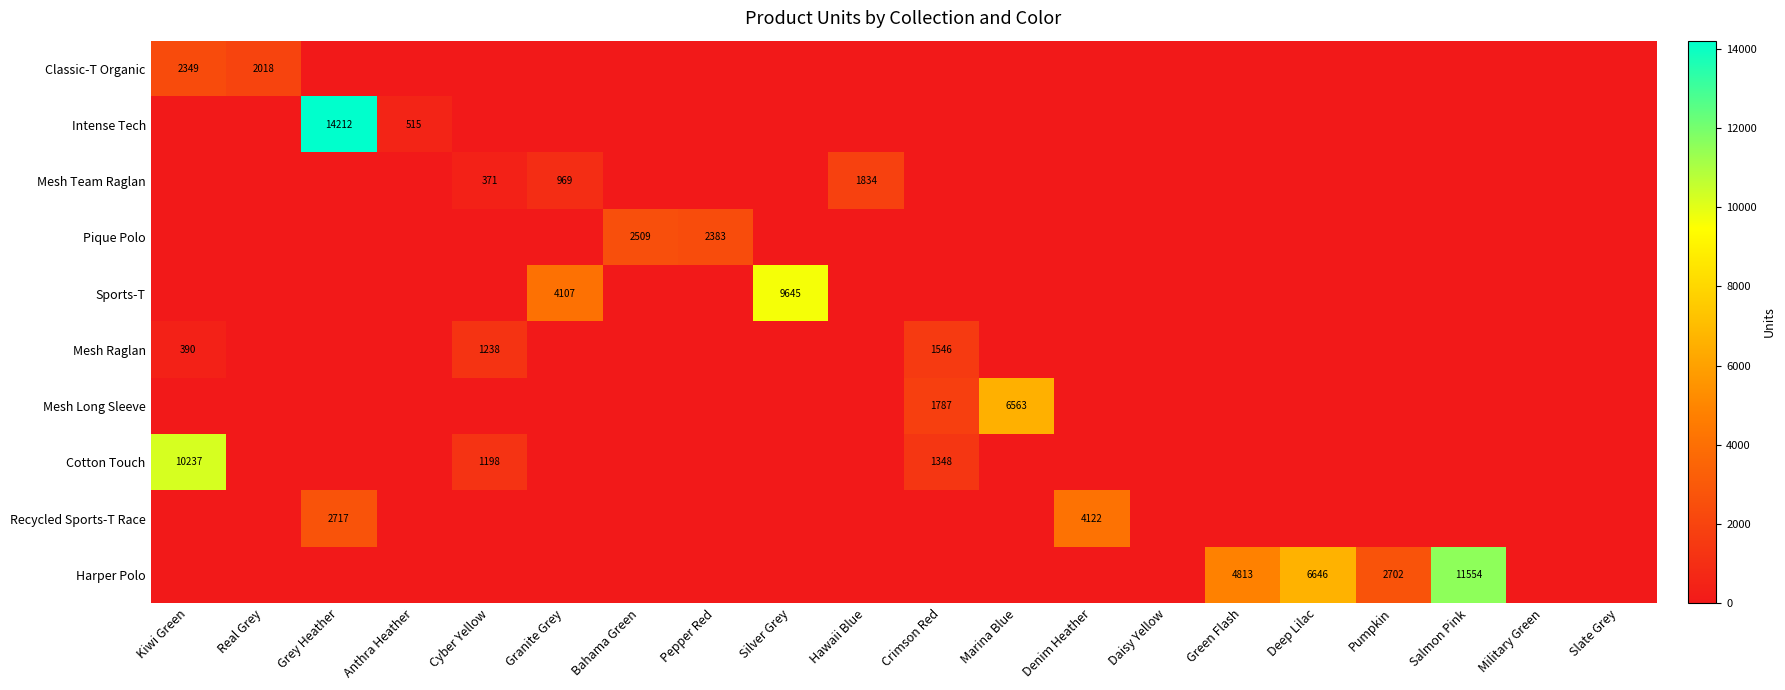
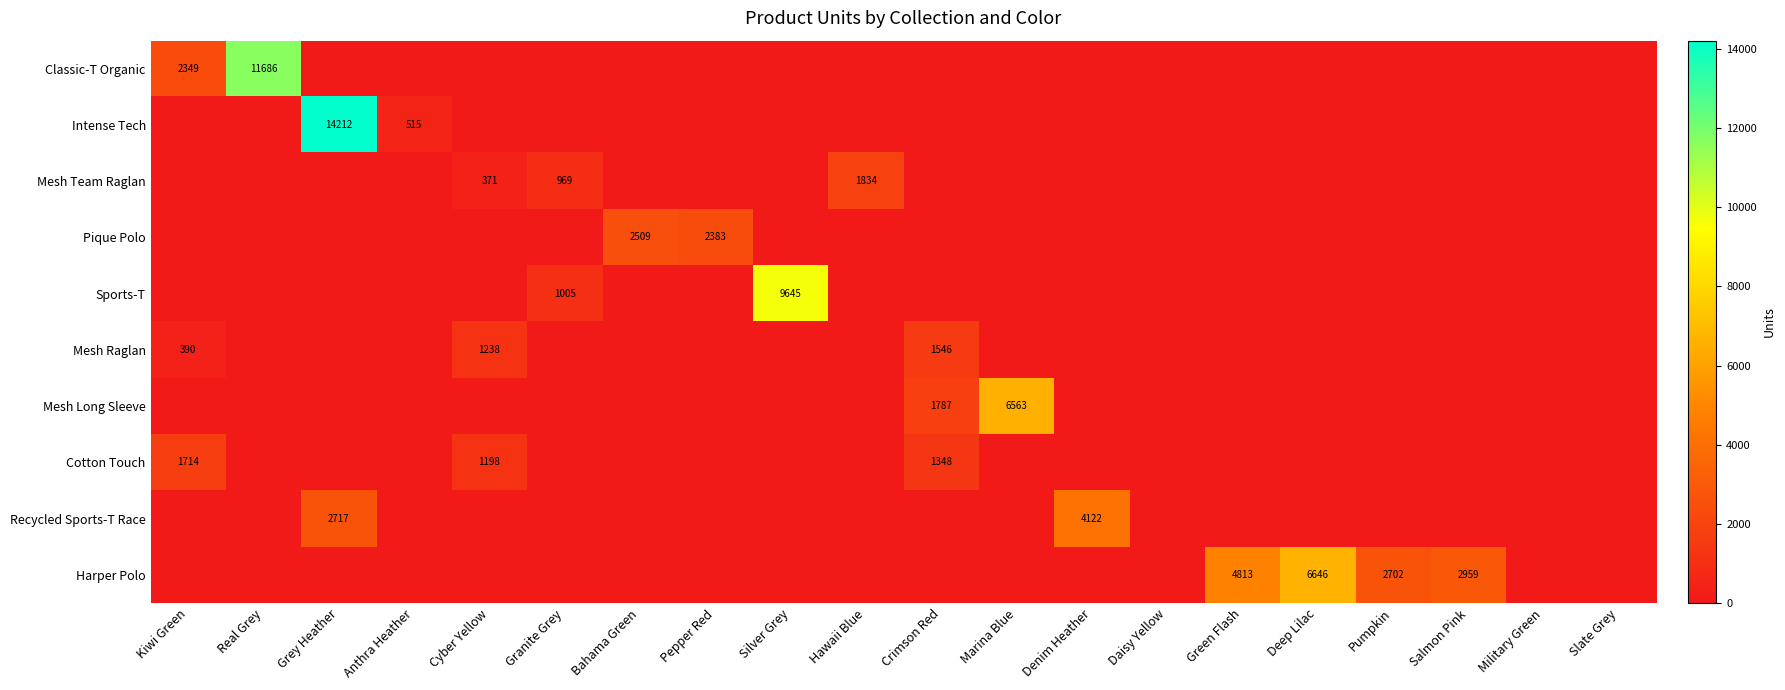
Classic-T Organic, Real Grey: 2018 -> 11686
Sports-T, Granite Grey: 4107 -> 1005
Cotton Touch, Kiwi Green: 10237 -> 1714
Harper Polo, Salmon Pink: 11554 -> 2959
